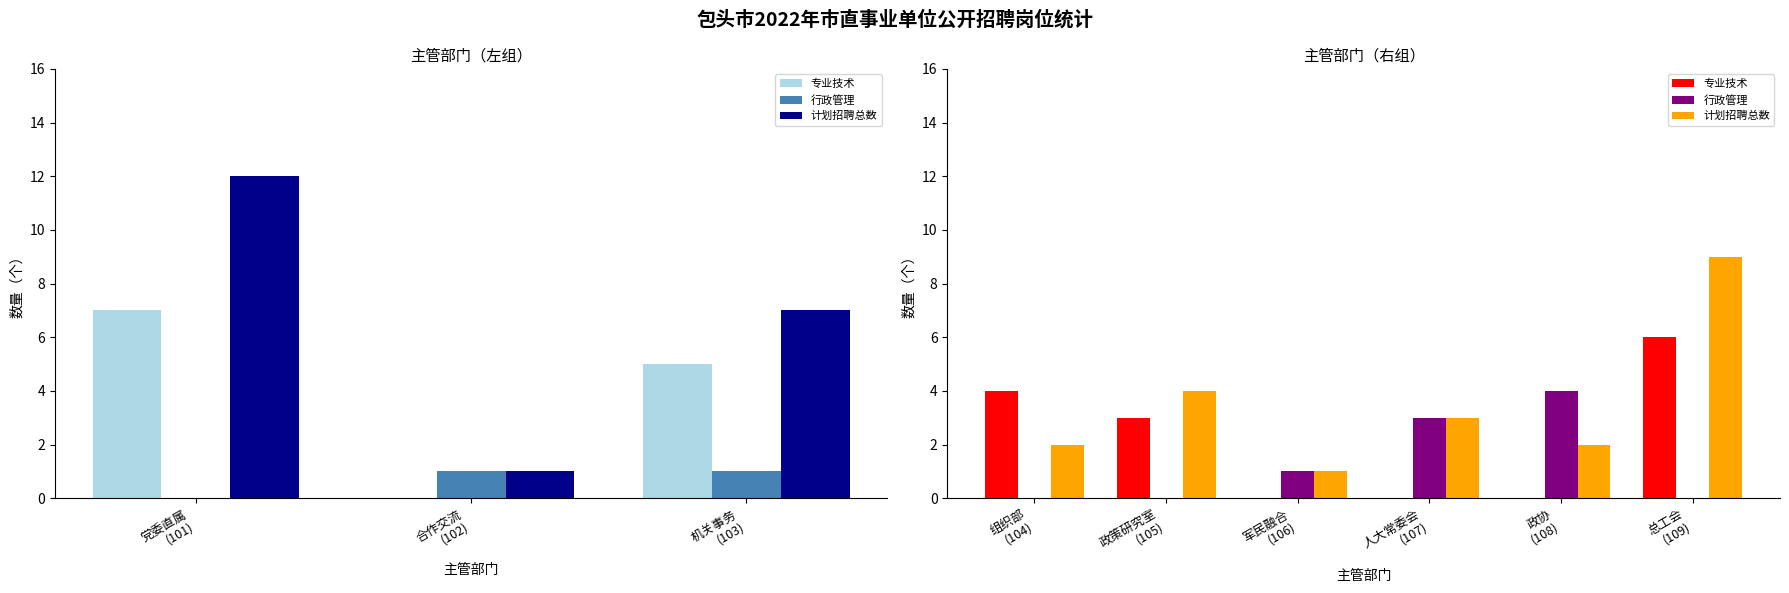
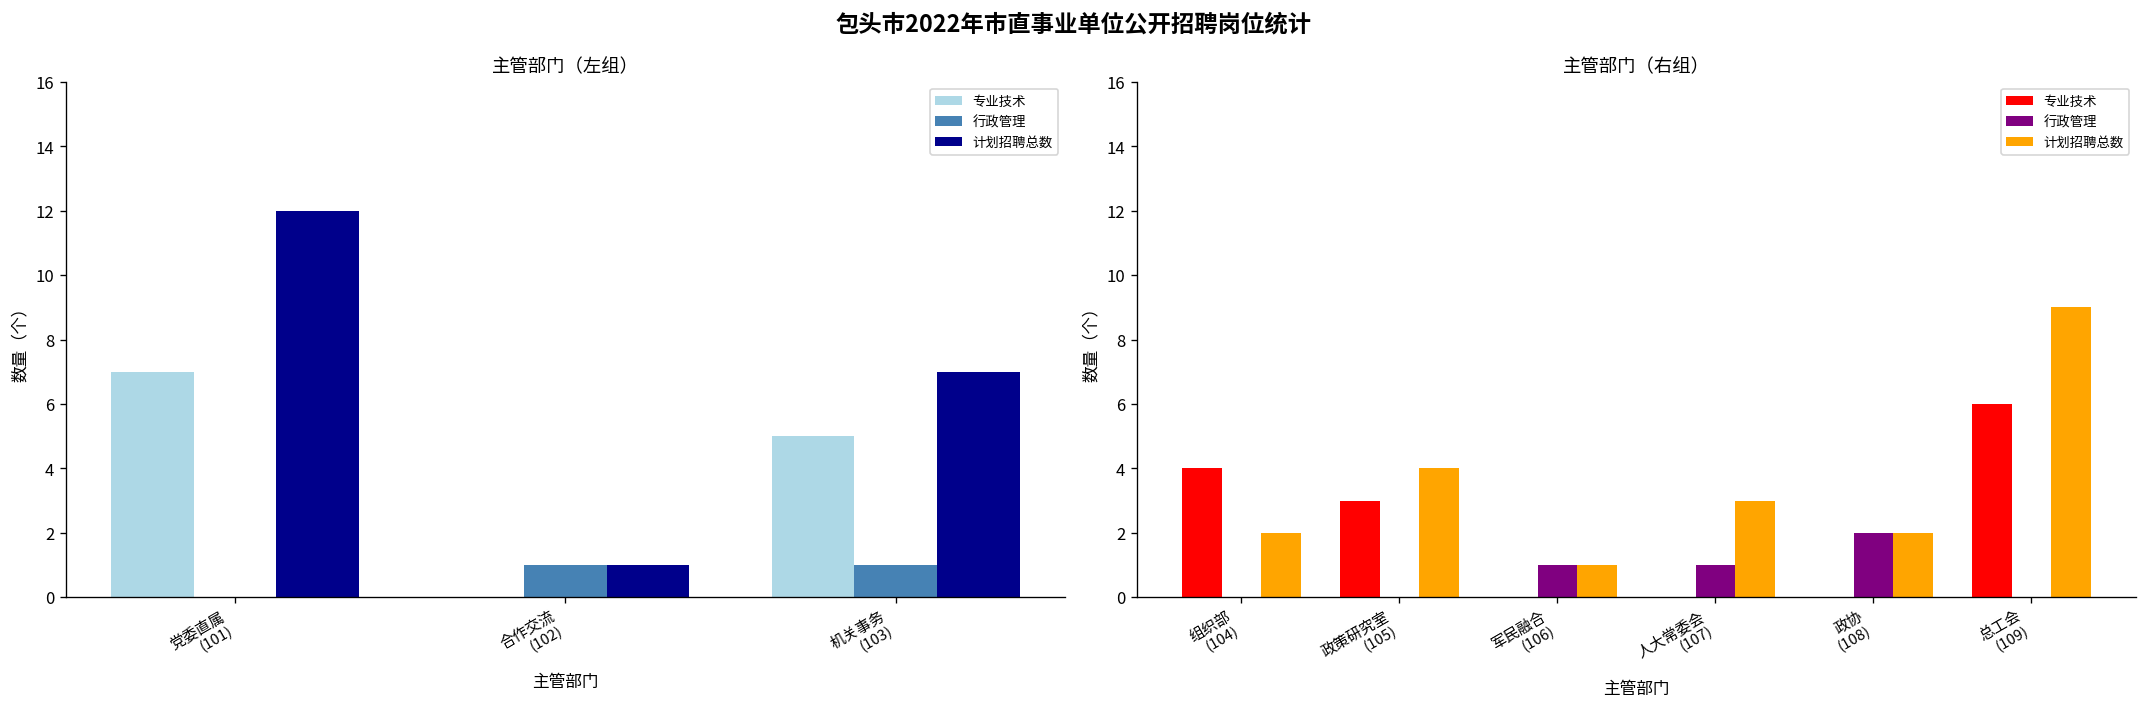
主管部门（右组）, 行政管理, 人大常委会 (107): 3 -> 1
主管部门（右组）, 行政管理, 政协 (108): 4 -> 2
